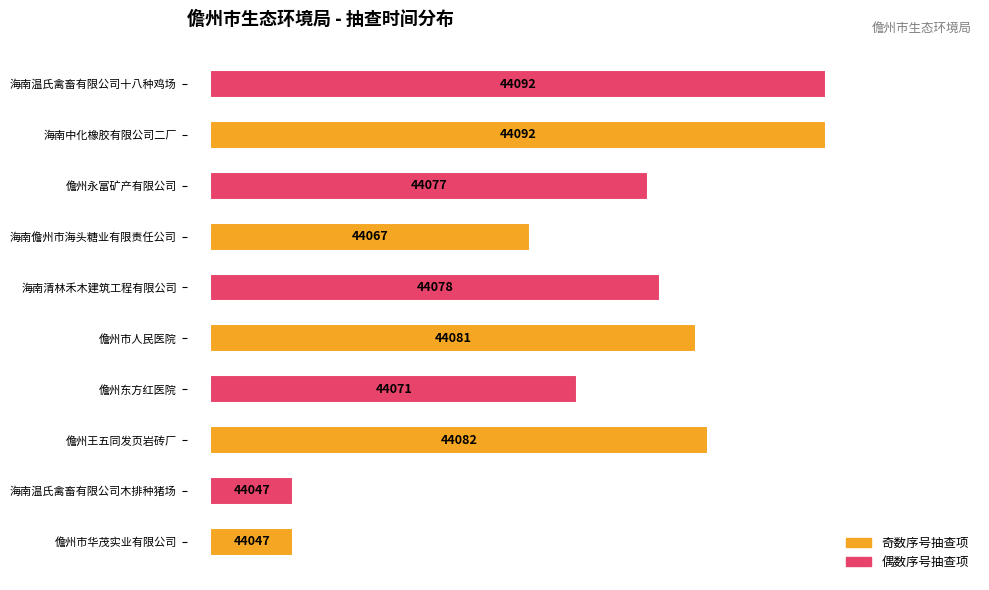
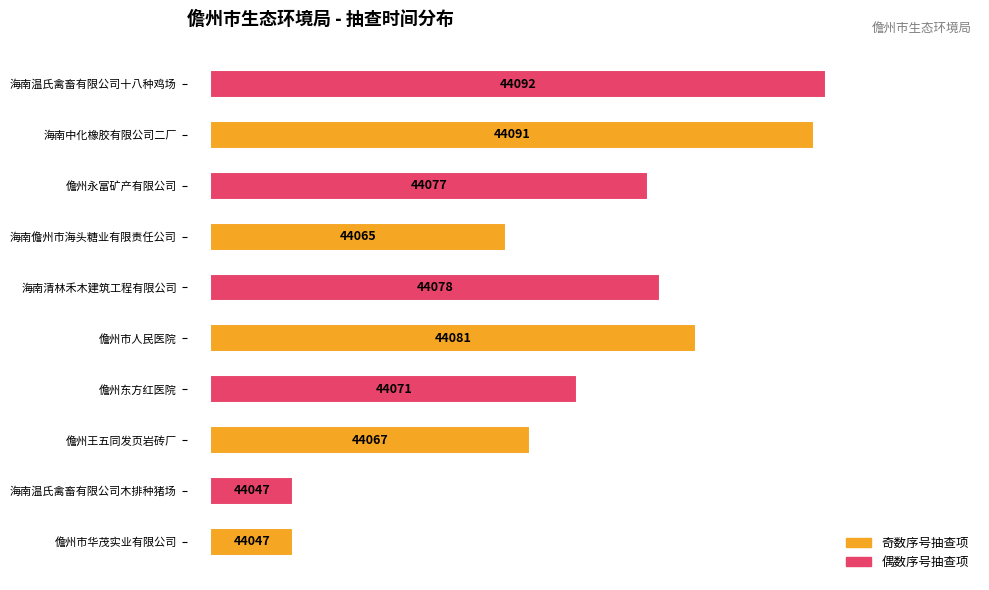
海南中化橡胶有限公司二厂: 44092 -> 44091
海南儋州市海头糖业有限责任公司: 44067 -> 44065
儋州王五同发页岩砖厂: 44082 -> 44067
